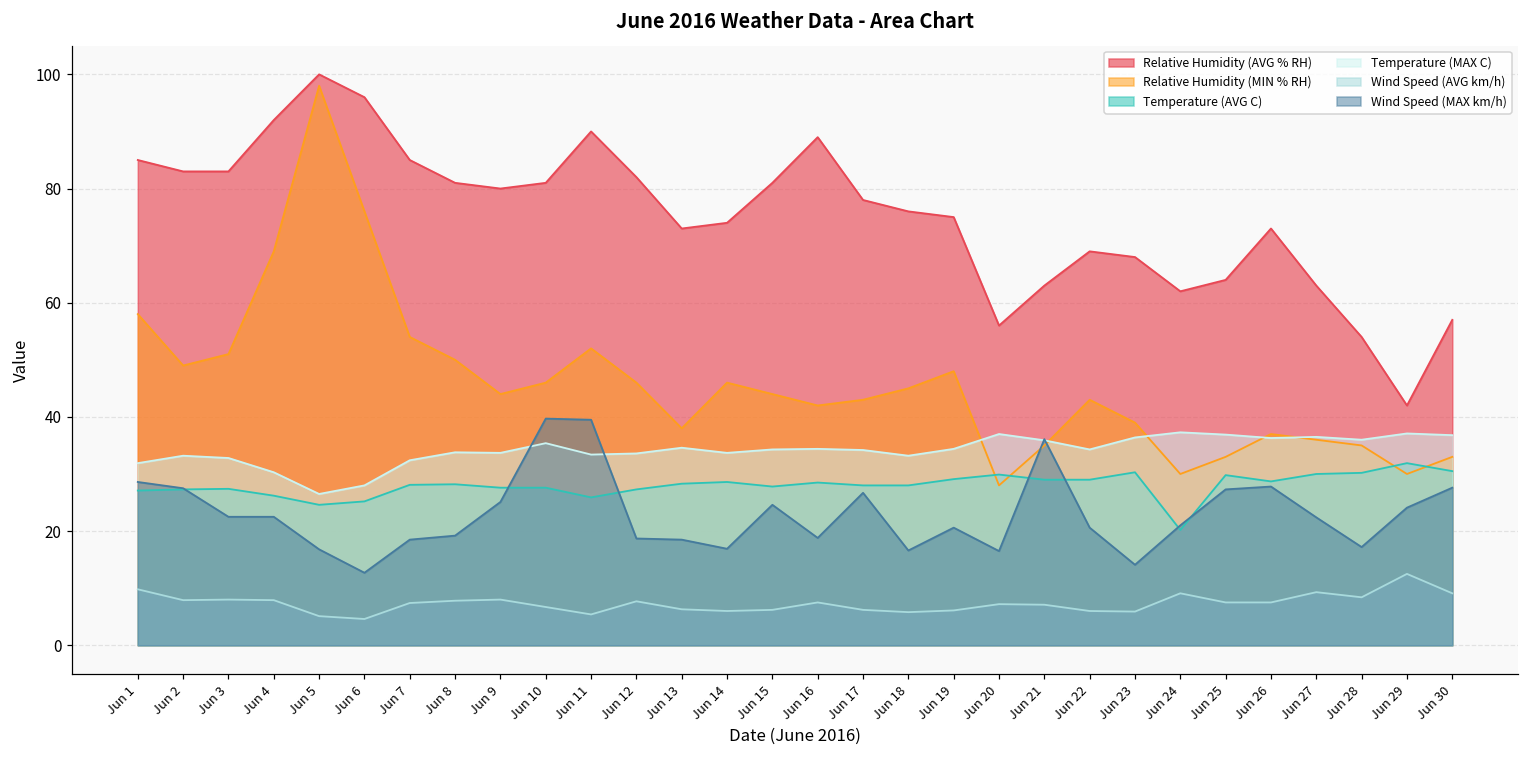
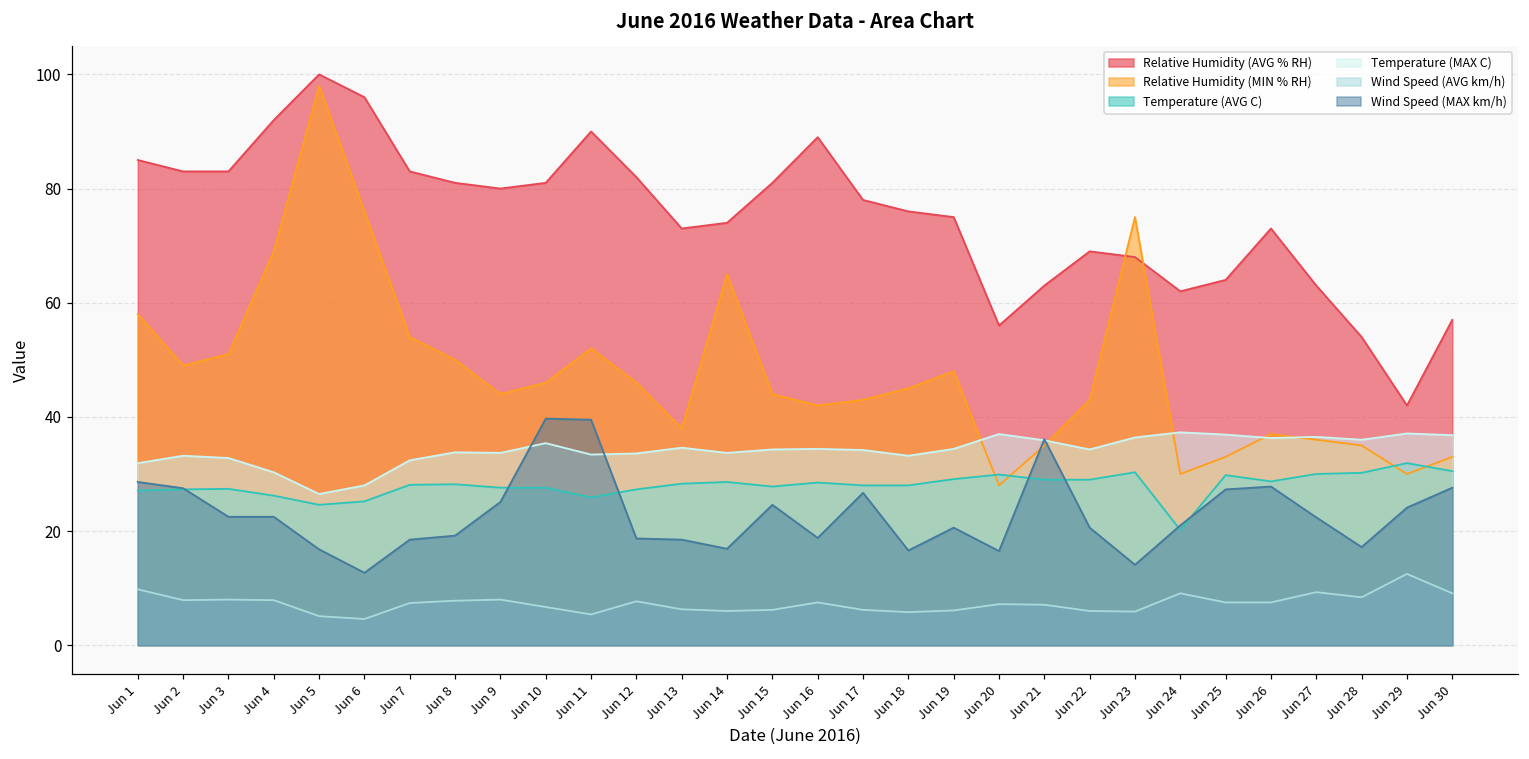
Relative Humidity (AVG % RH), Jun 7: 85 -> 83
Relative Humidity (MIN % RH), Jun 14: 46 -> 65
Relative Humidity (MIN % RH), Jun 23: 39 -> 75
